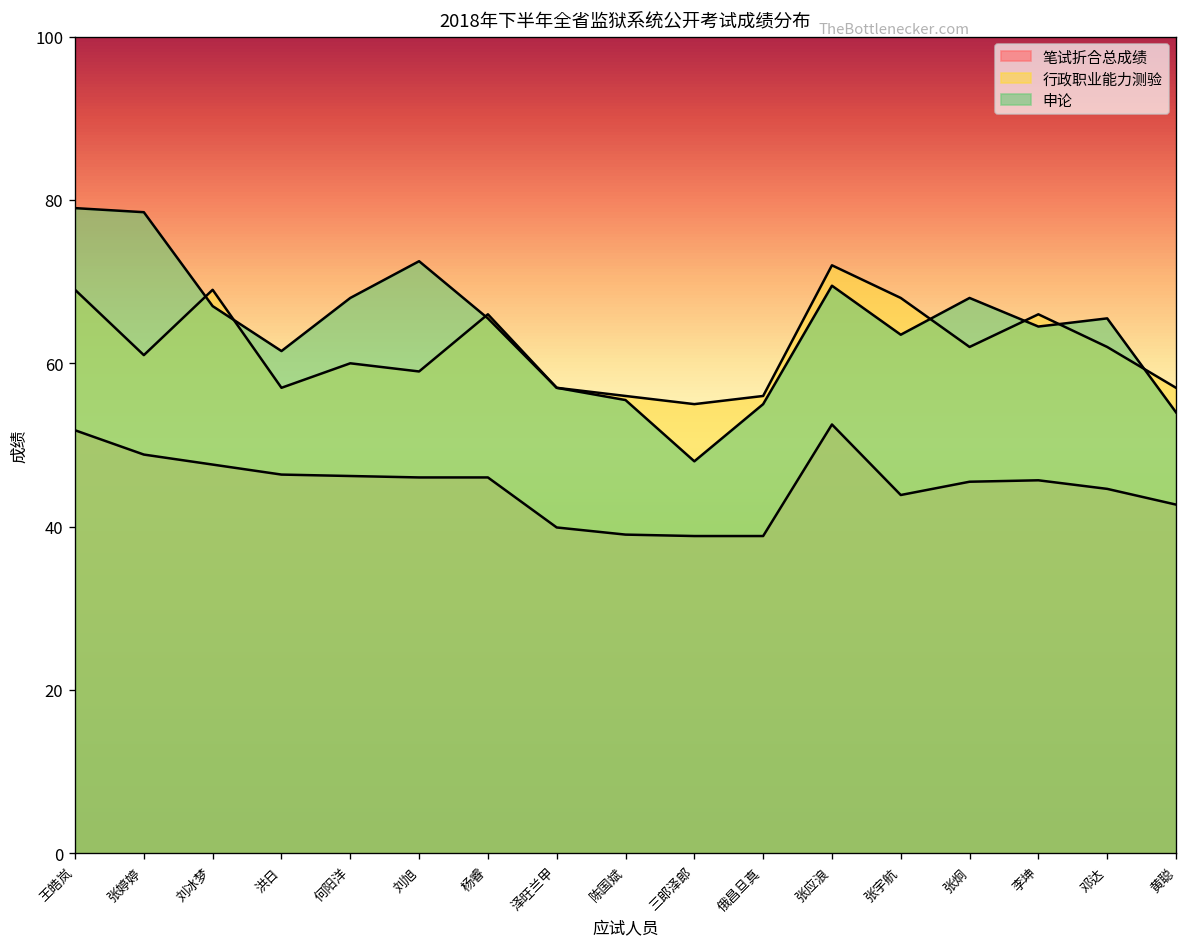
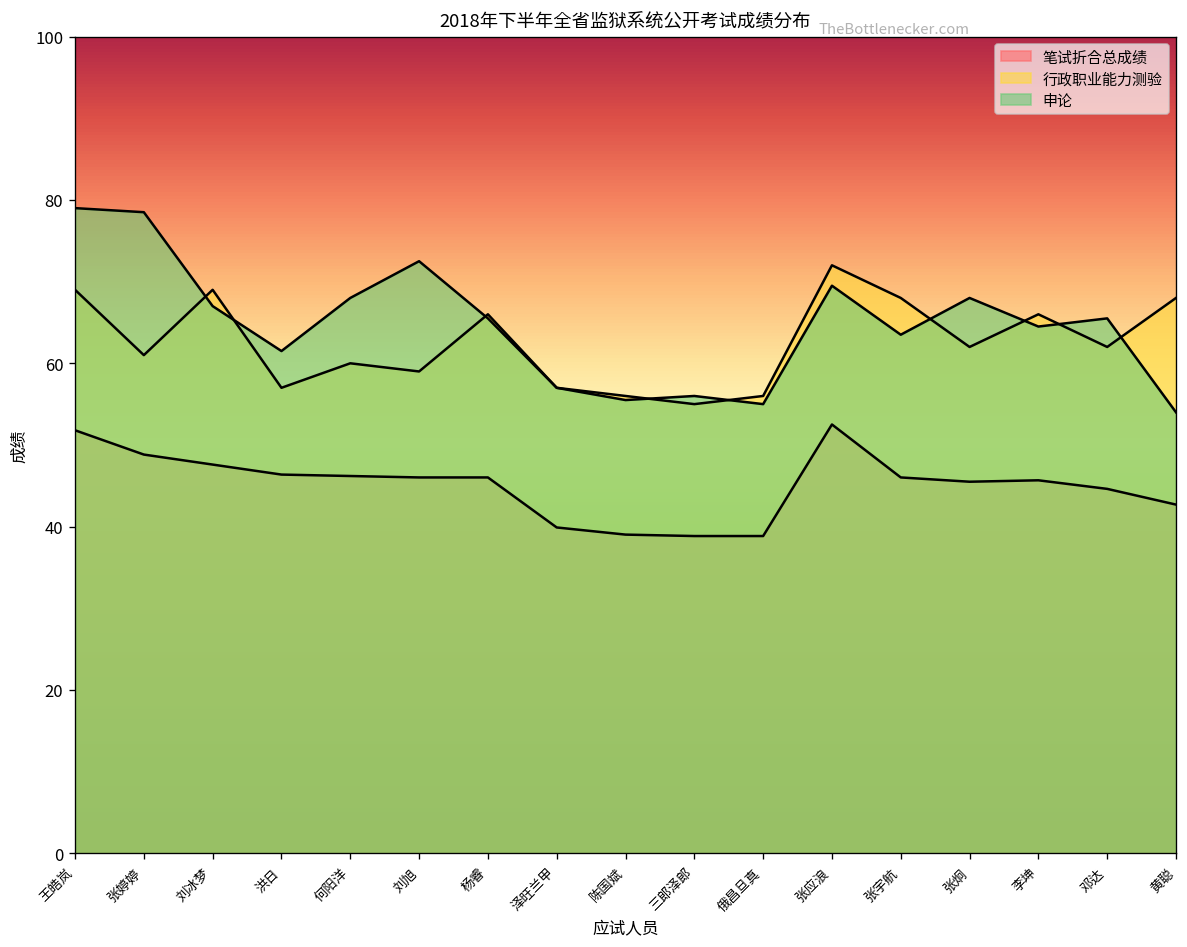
申论, 三郎泽郎: 48 -> 56
笔试折合总成绩, 张宇航: 44 -> 46
行政职业能力测验, 黄聪: 57 -> 68
